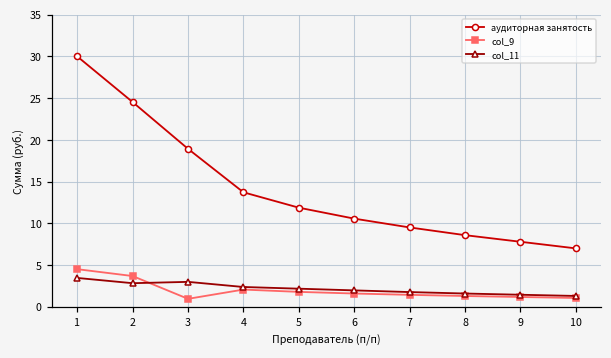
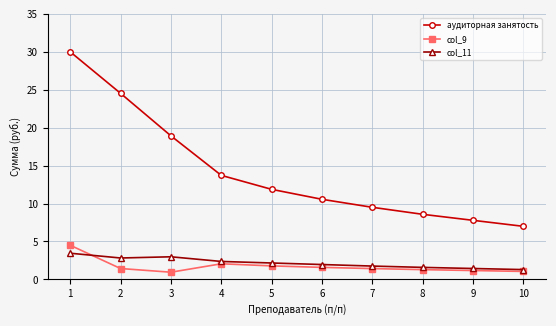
col_9, 2: 4 -> 1
